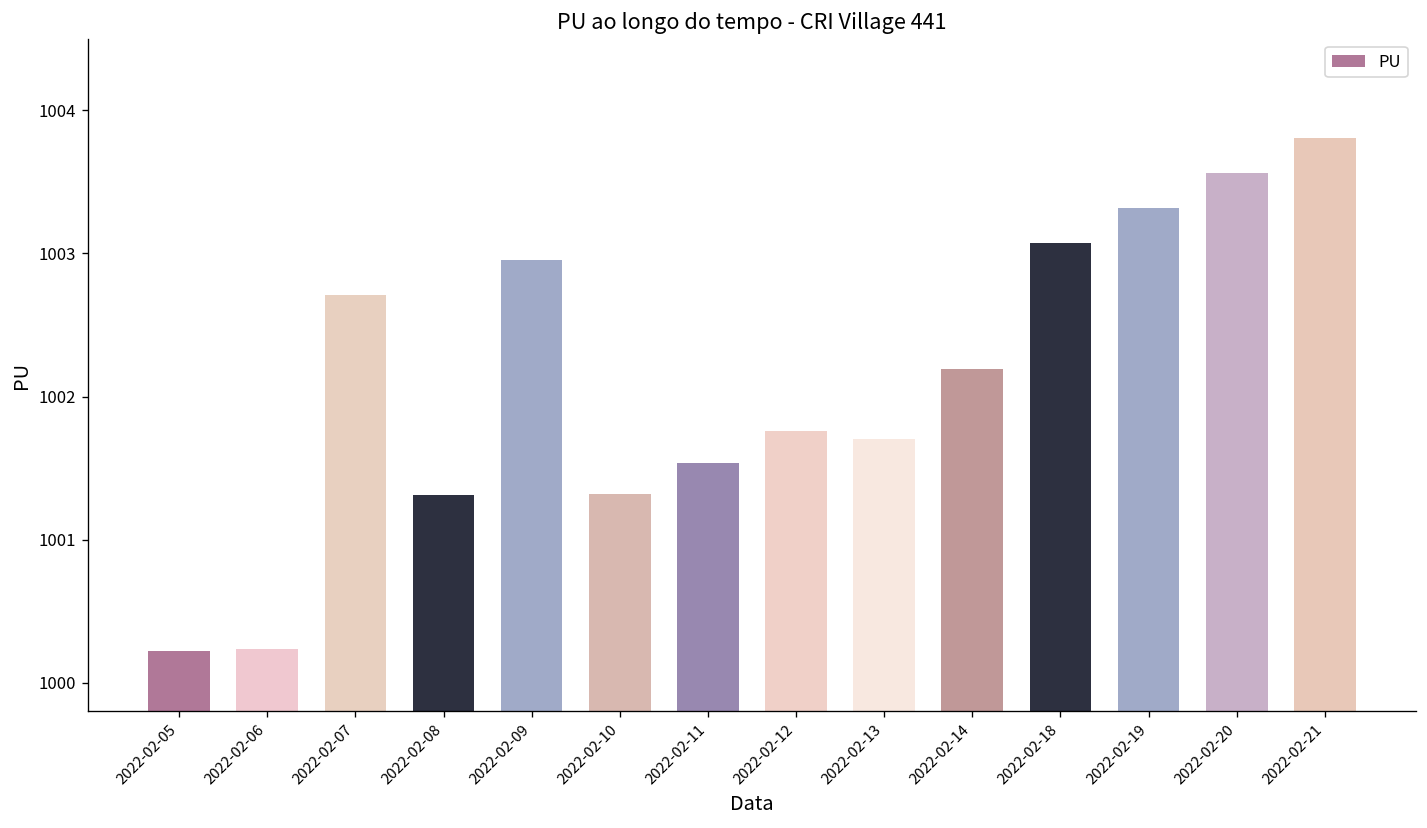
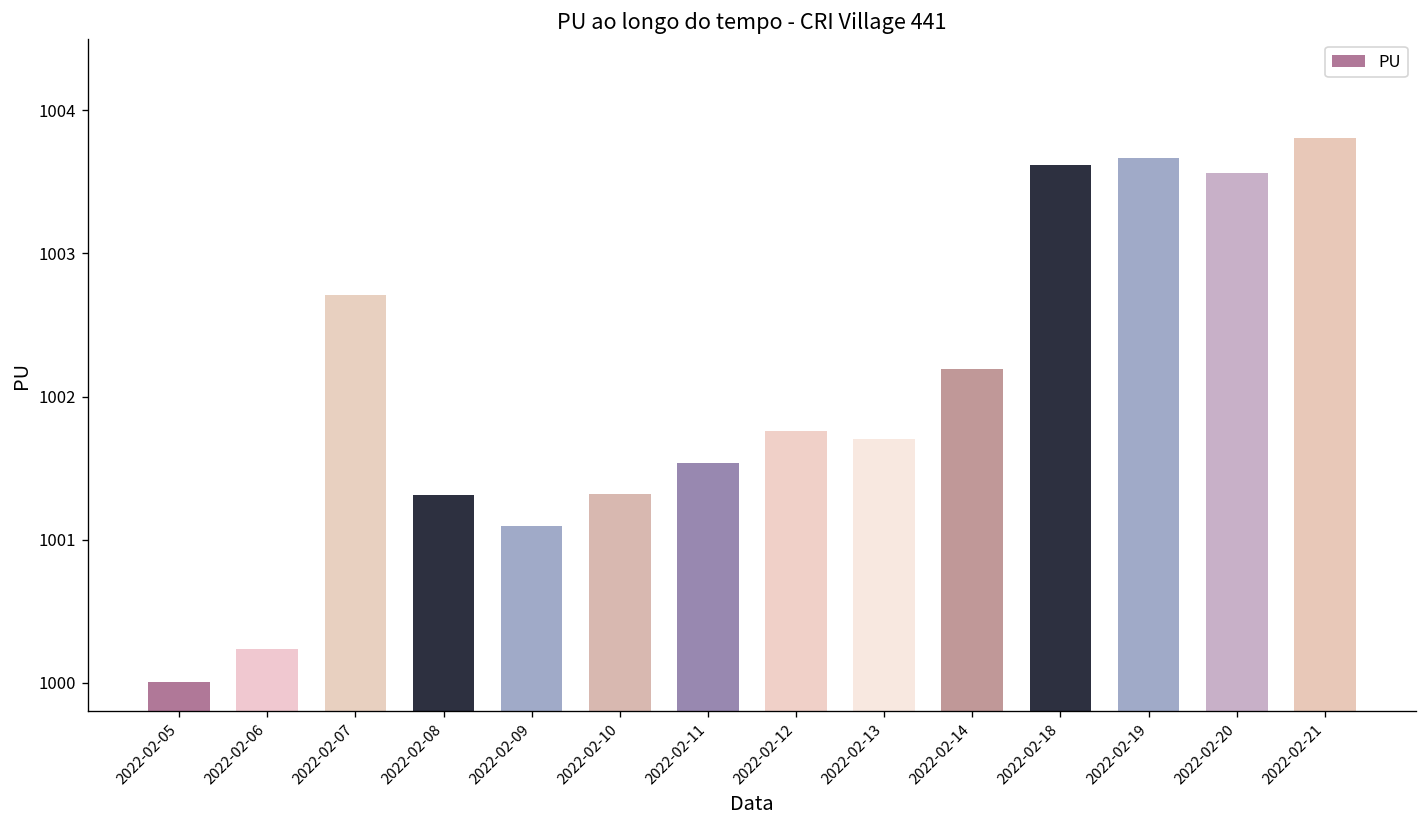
2022-02-05: 1000.22 -> 1000.00
2022-02-09: 1002.95 -> 1001.10
2022-02-18: 1003.07 -> 1003.62
2022-02-19: 1003.32 -> 1003.67
